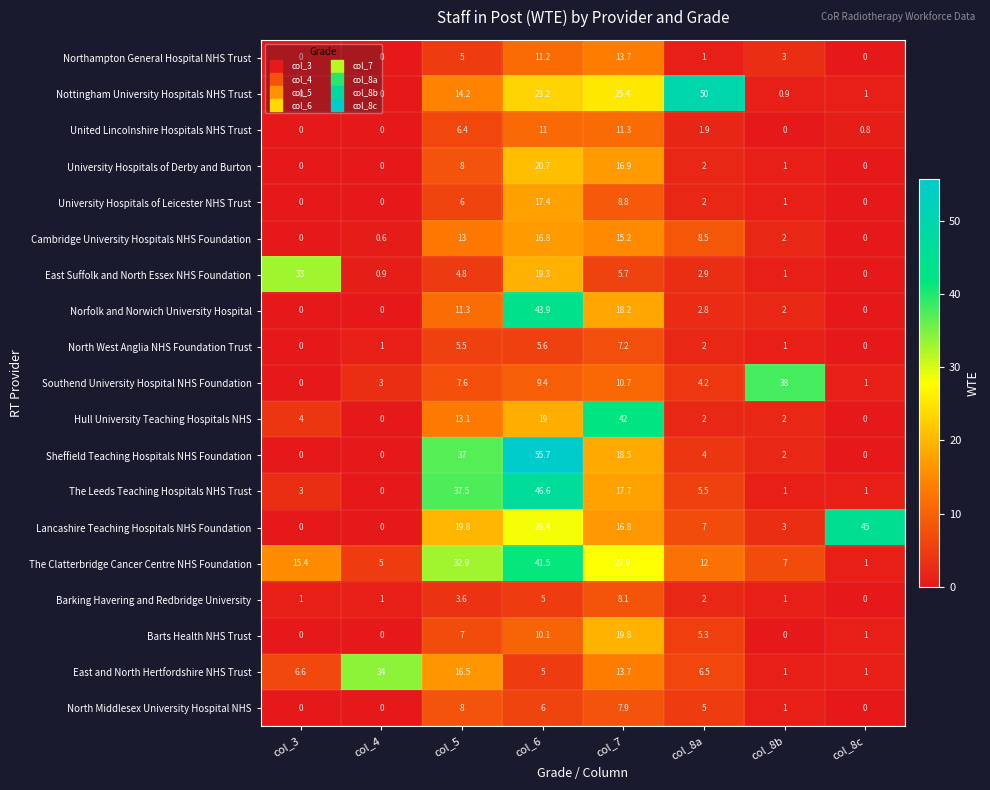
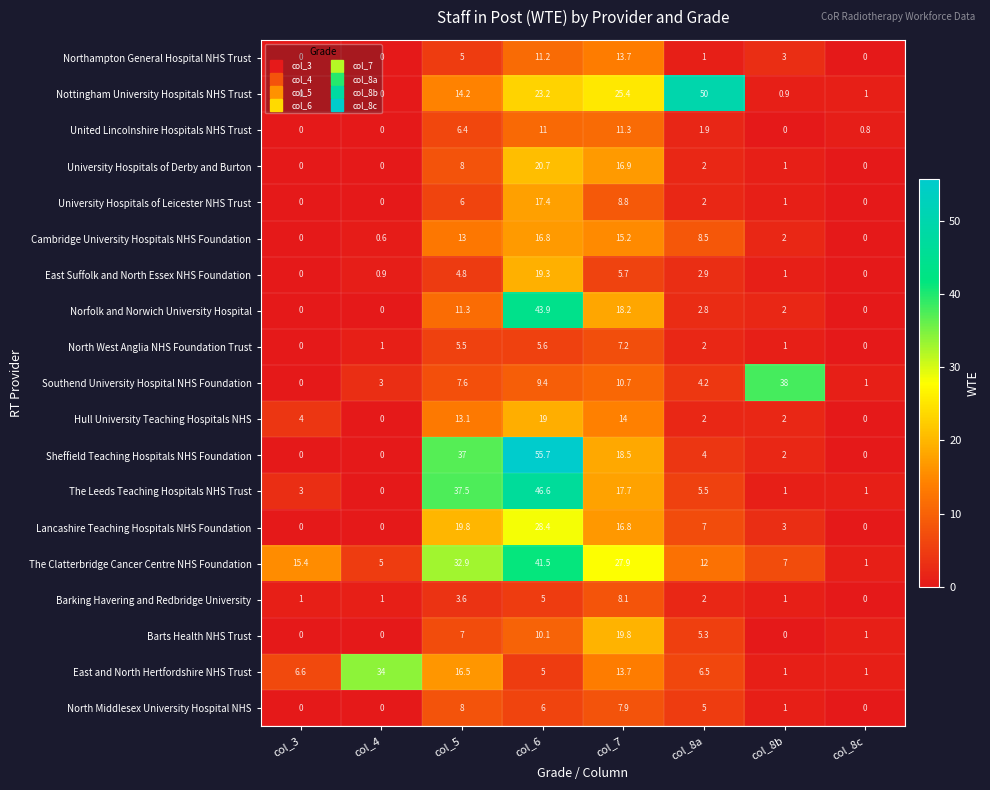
East Suffolk and North Essex NHS Foundation, col_3: 33 -> 0
Hull University Teaching Hospitals NHS, col_7: 42 -> 14
Lancashire Teaching Hospitals NHS Foundation, col_8c: 45 -> 0
